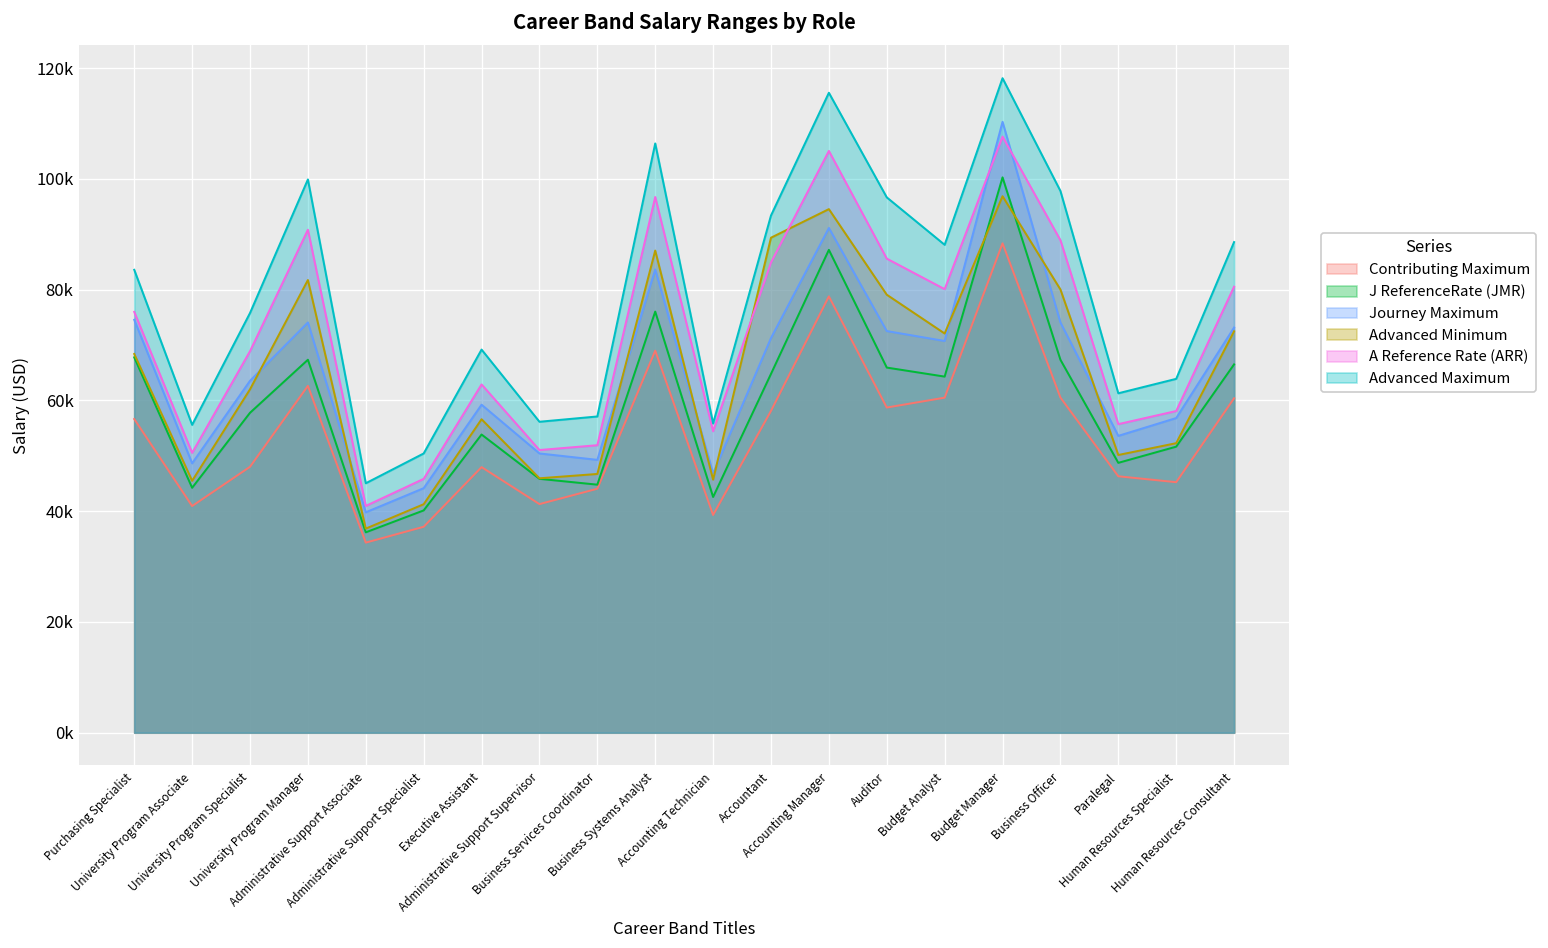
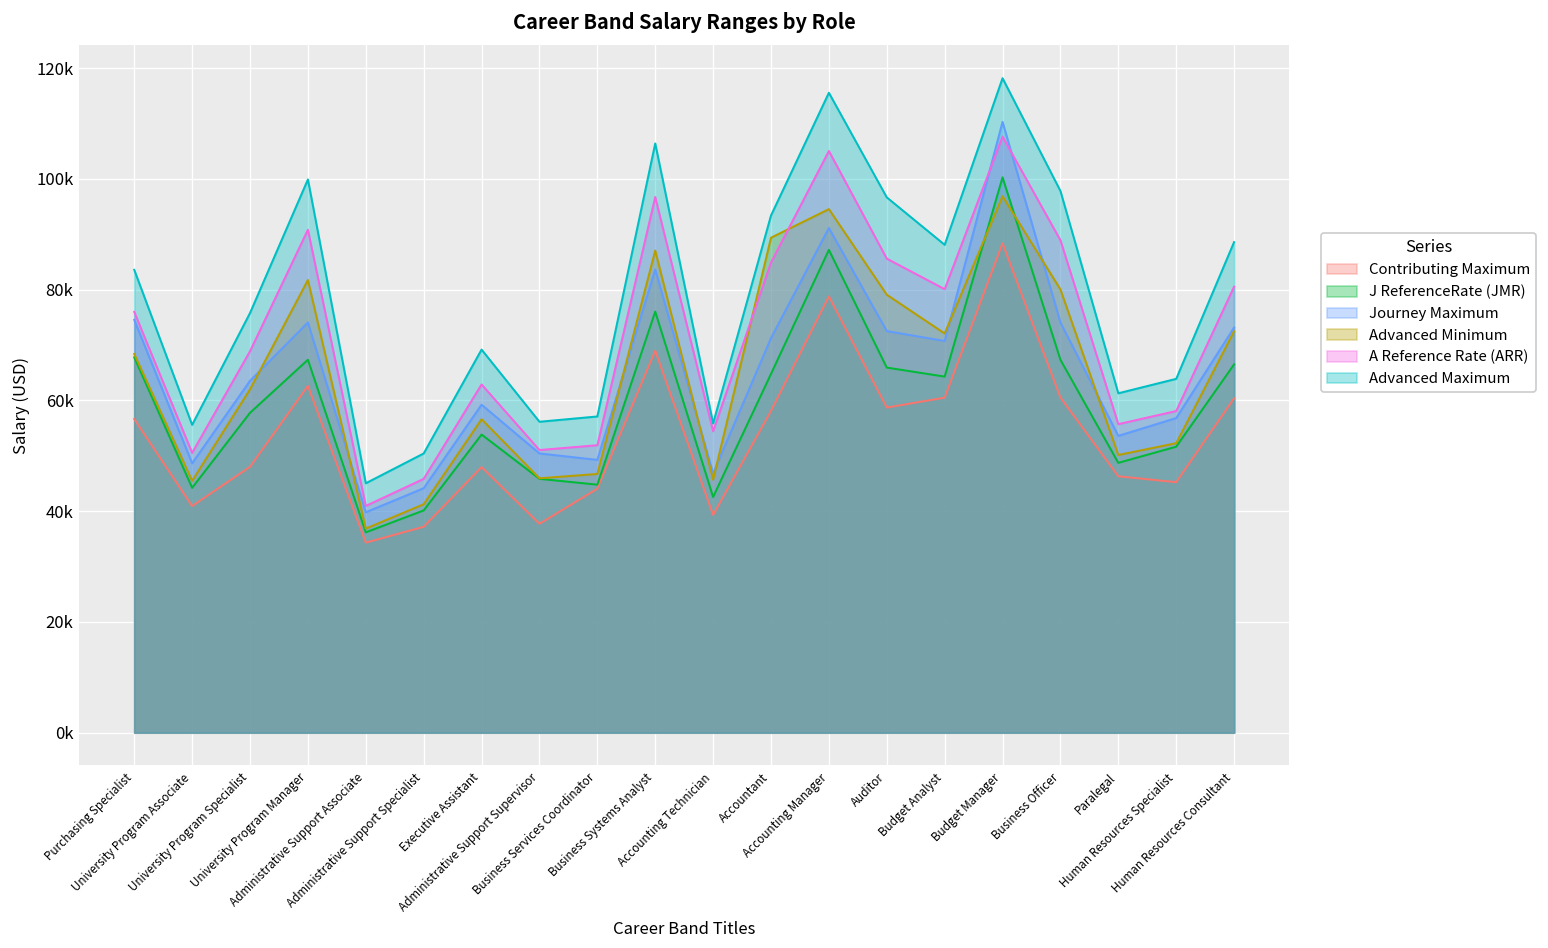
Contributing Maximum, Administrative Support Supervisor: 41000 -> 38000
